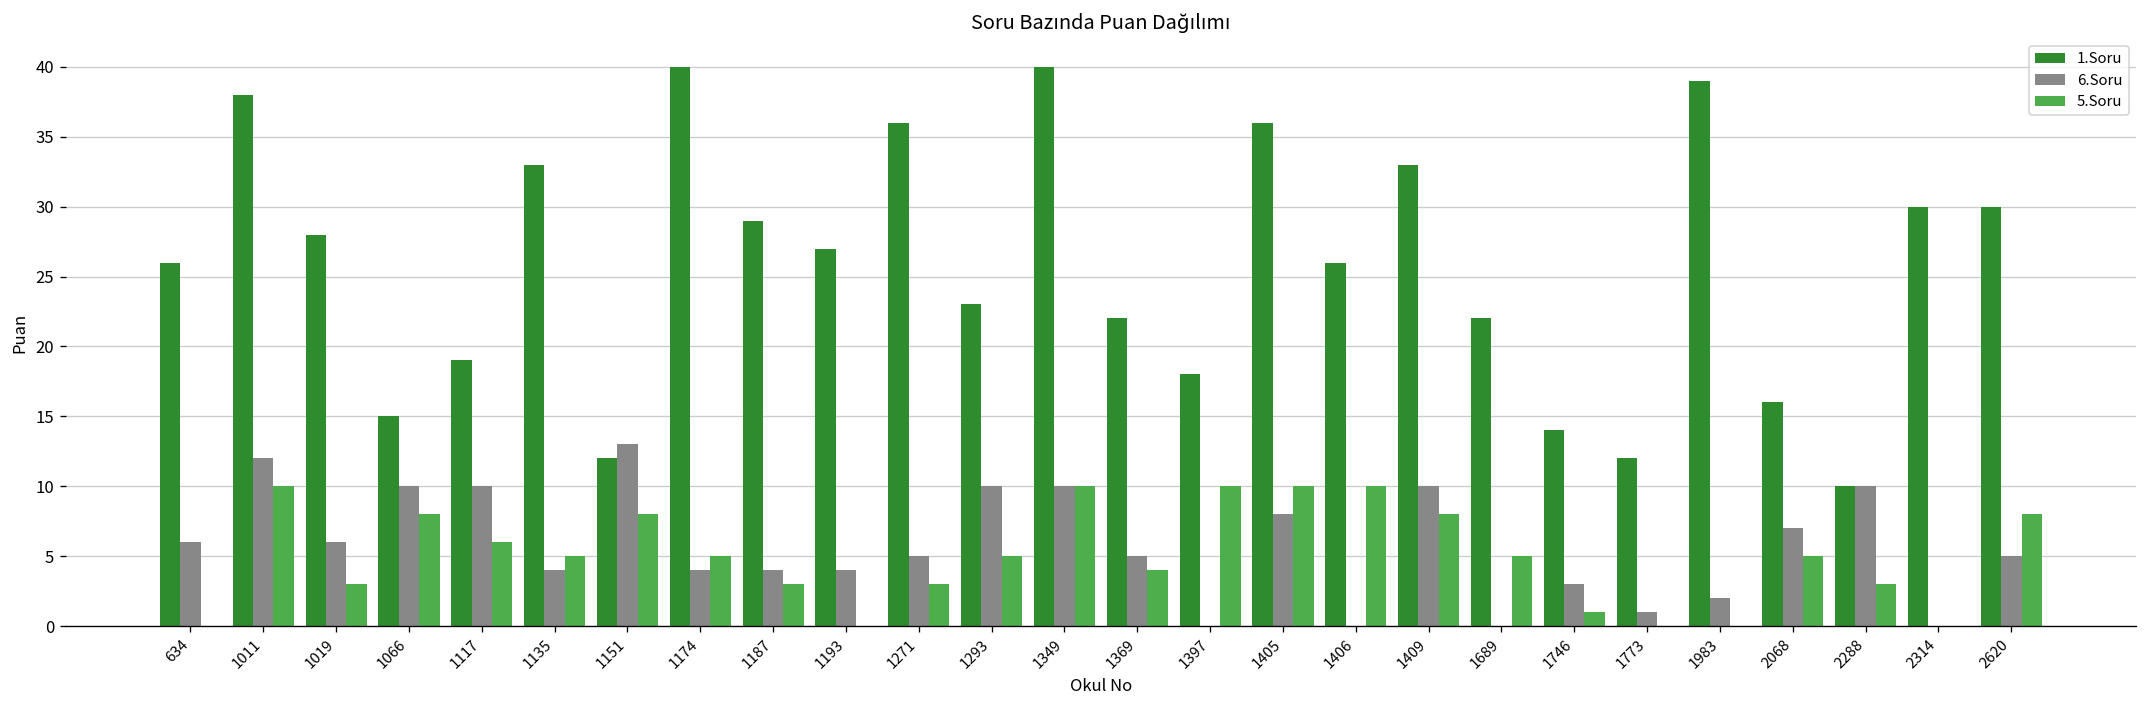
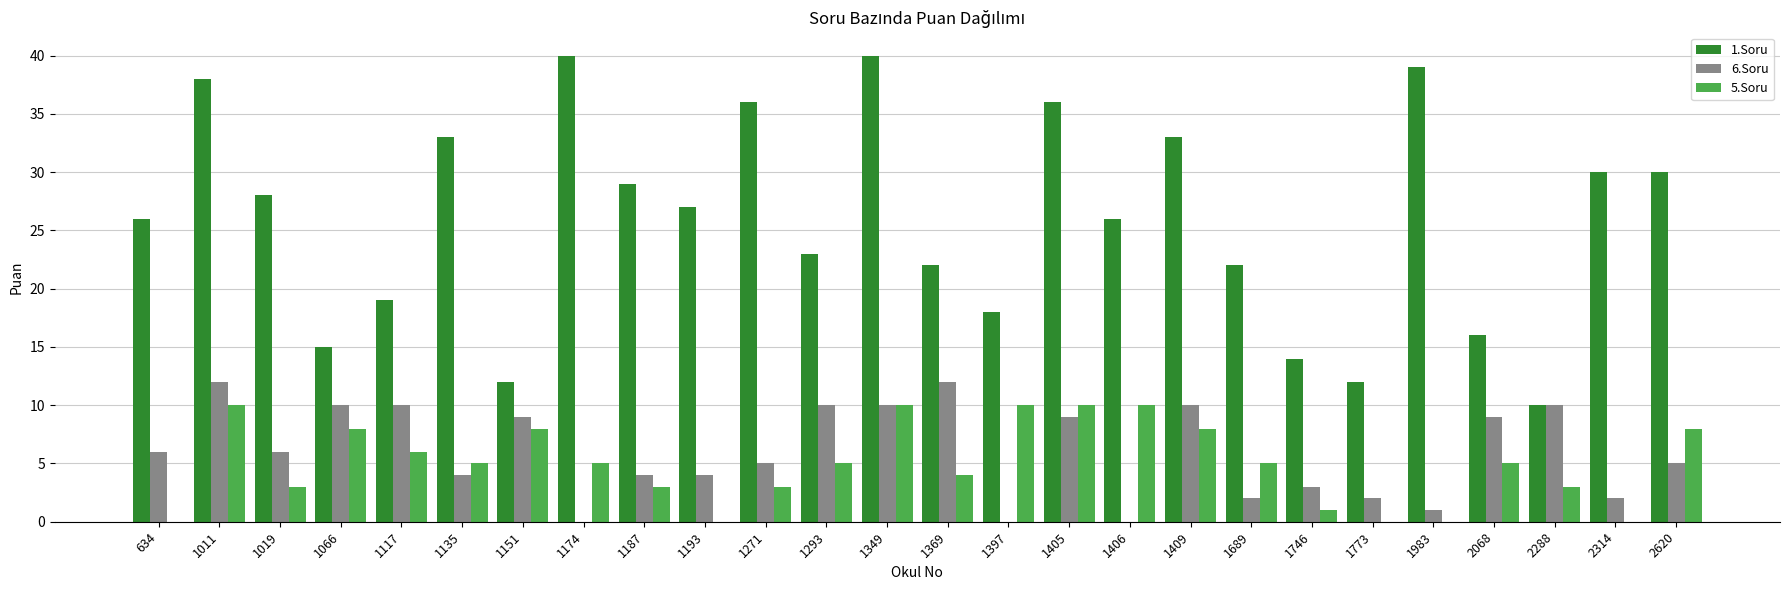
6.Soru, 1151: 13 -> 9
6.Soru, 1174: 4 -> 0
6.Soru, 1369: 5 -> 12
6.Soru, 1405: 8 -> 9
6.Soru, 1689: 0 -> 2
6.Soru, 1773: 1 -> 2
6.Soru, 1983: 2 -> 1
6.Soru, 2068: 7 -> 9
6.Soru, 2314: 0 -> 2
